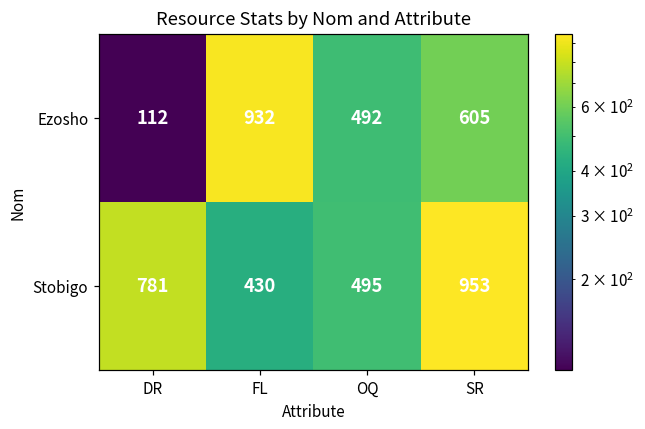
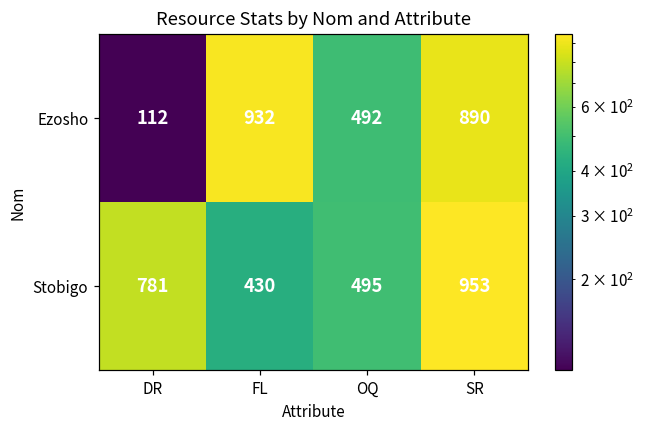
Ezosho, SR: 605 -> 890
